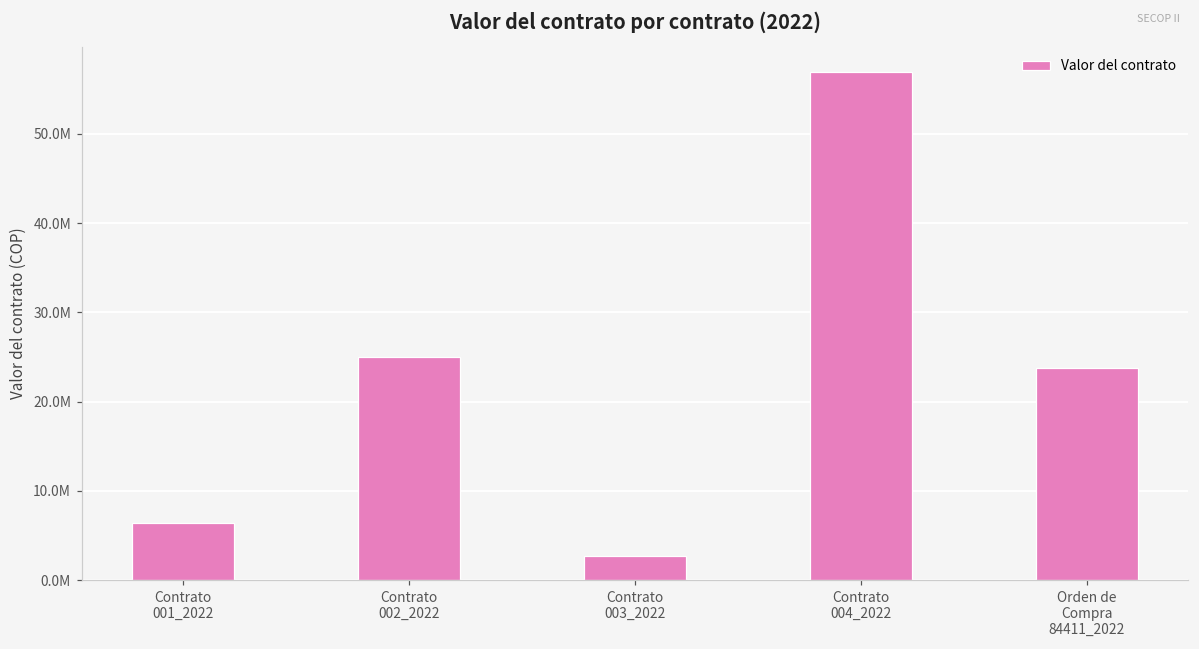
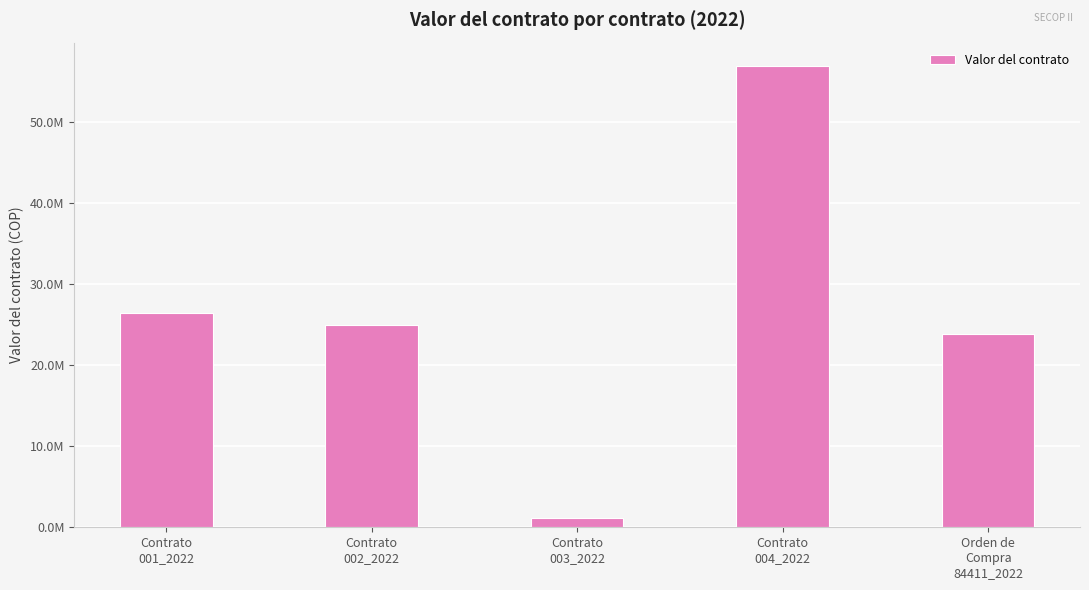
Contrato 001_2022: 6000000 -> 26000000
Contrato 003_2022: 3000000 -> 1000000
